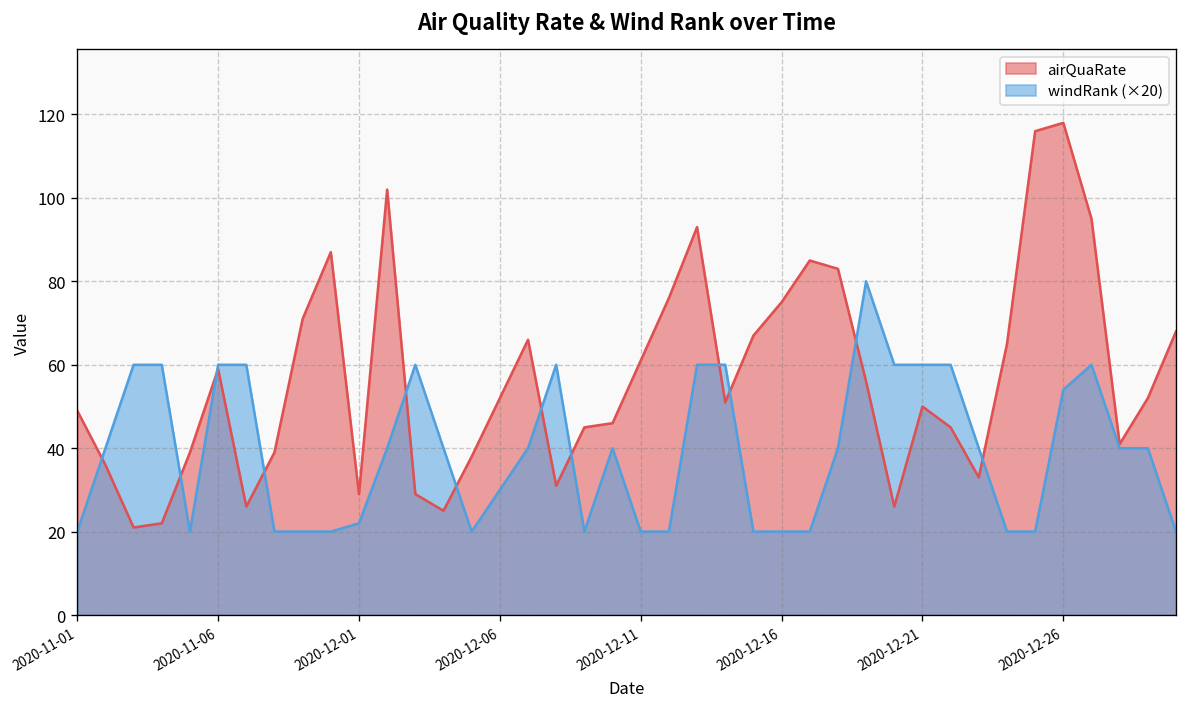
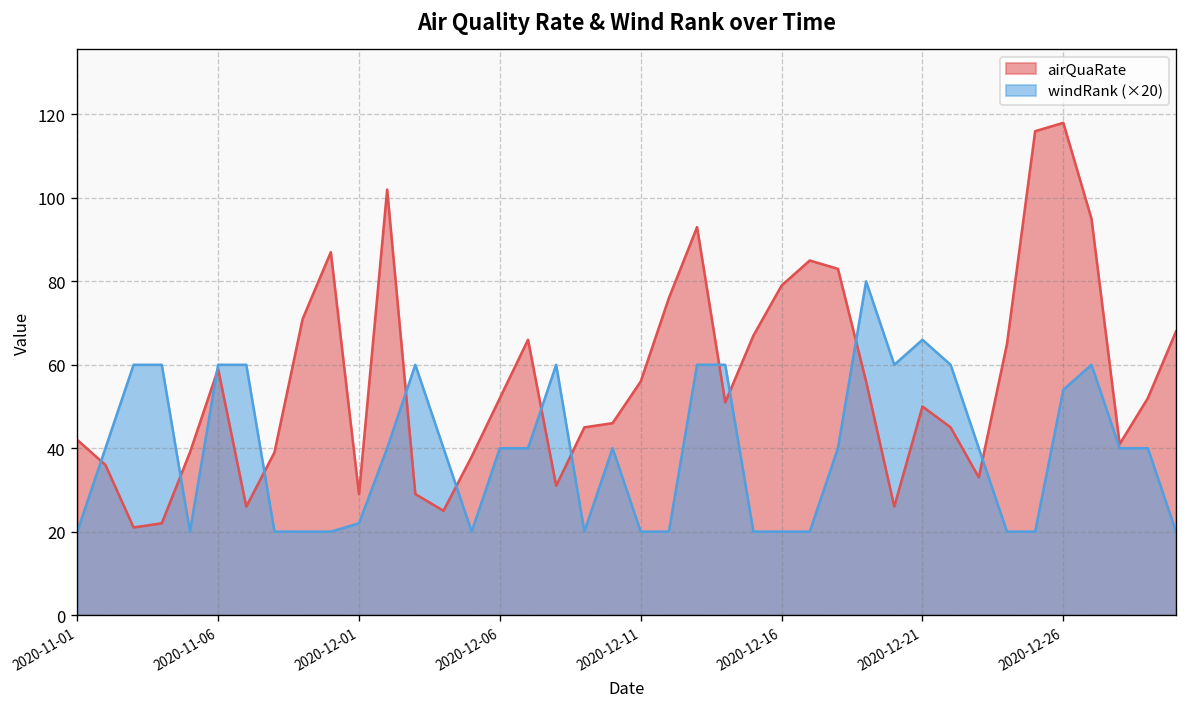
airQuaRate, 2020-11-01: 49 -> 42
windRank (×20), 2020-12-06: 30 -> 40
airQuaRate, 2020-12-11: 61 -> 56
airQuaRate, 2020-12-16: 75 -> 79
windRank (×20), 2020-12-21: 60 -> 66
